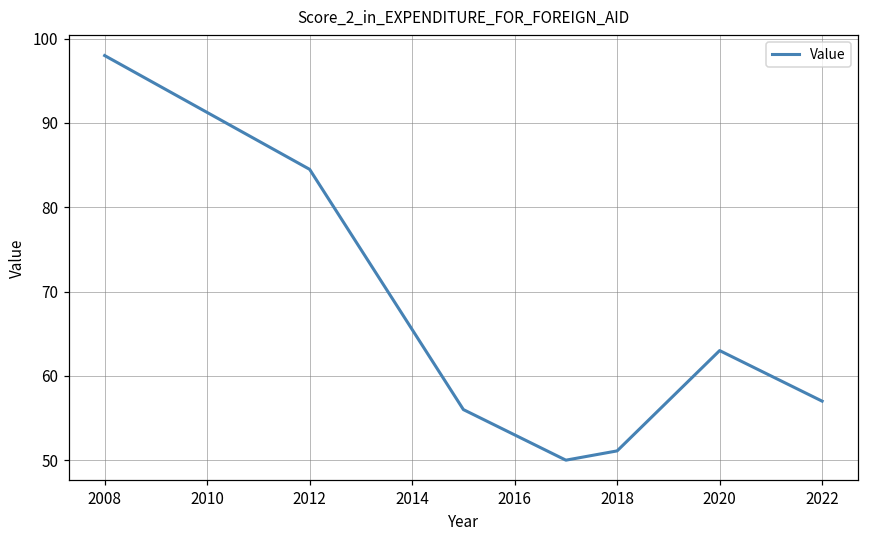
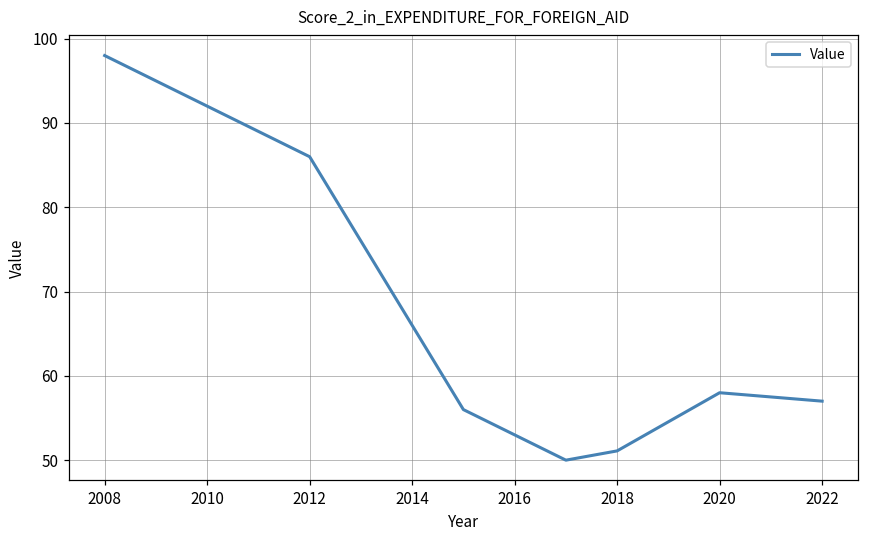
2012: 85 -> 86
2020: 63 -> 58
